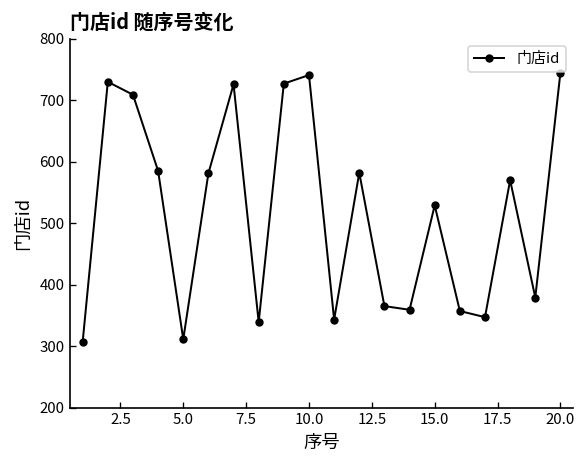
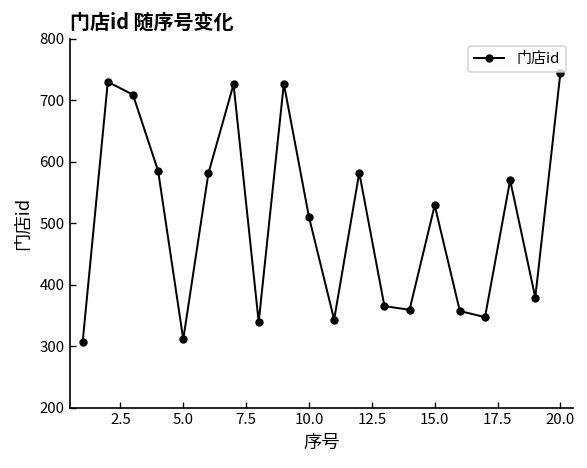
10.0: 740 -> 510
